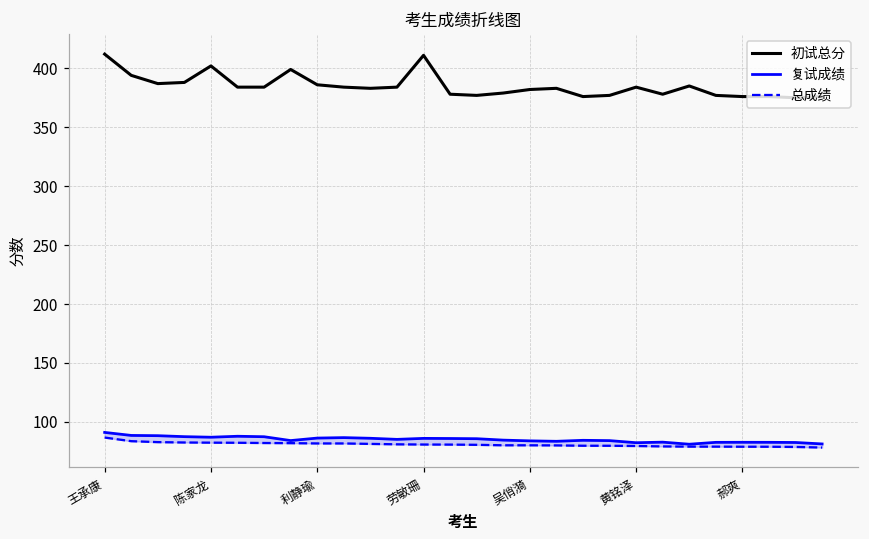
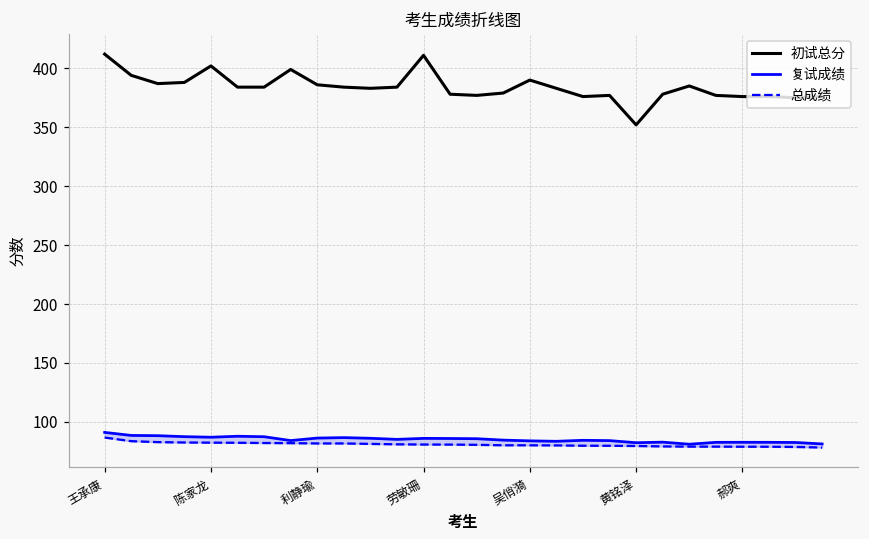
初试总分, 吴俏漪: 382 -> 390
初试总分, 黄铭泽: 384 -> 352
